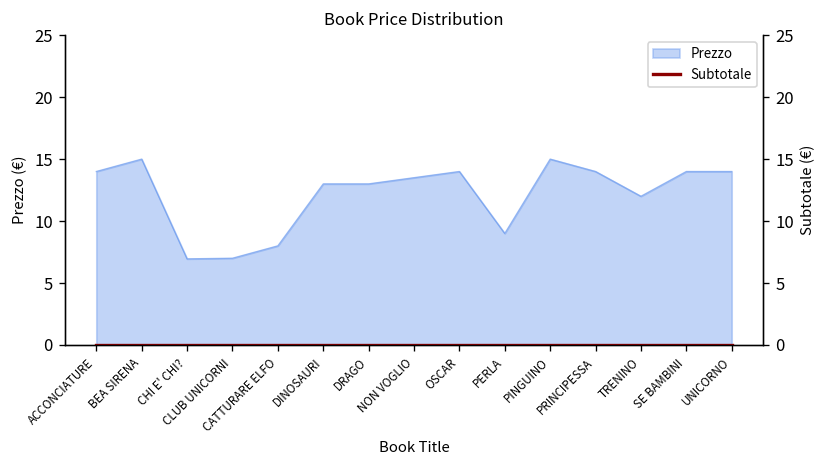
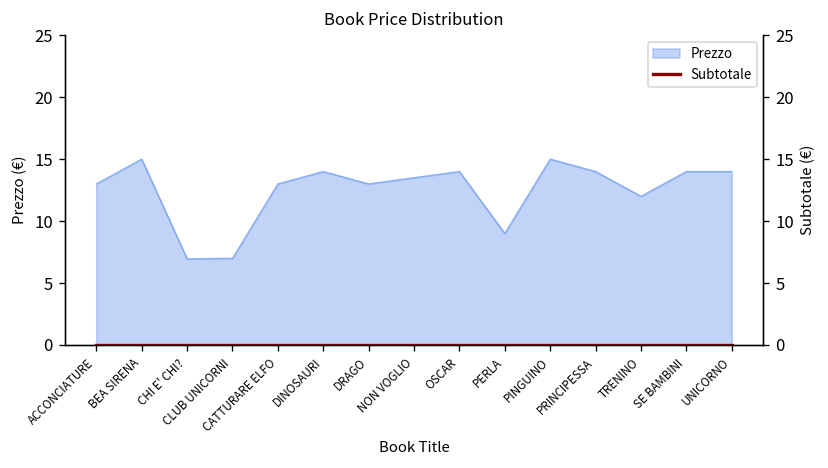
Prezzo, ACCONCIATURE: 14 -> 13
Prezzo, CATTURARE ELFO: 8 -> 13
Prezzo, DINOSAURI: 13 -> 14
